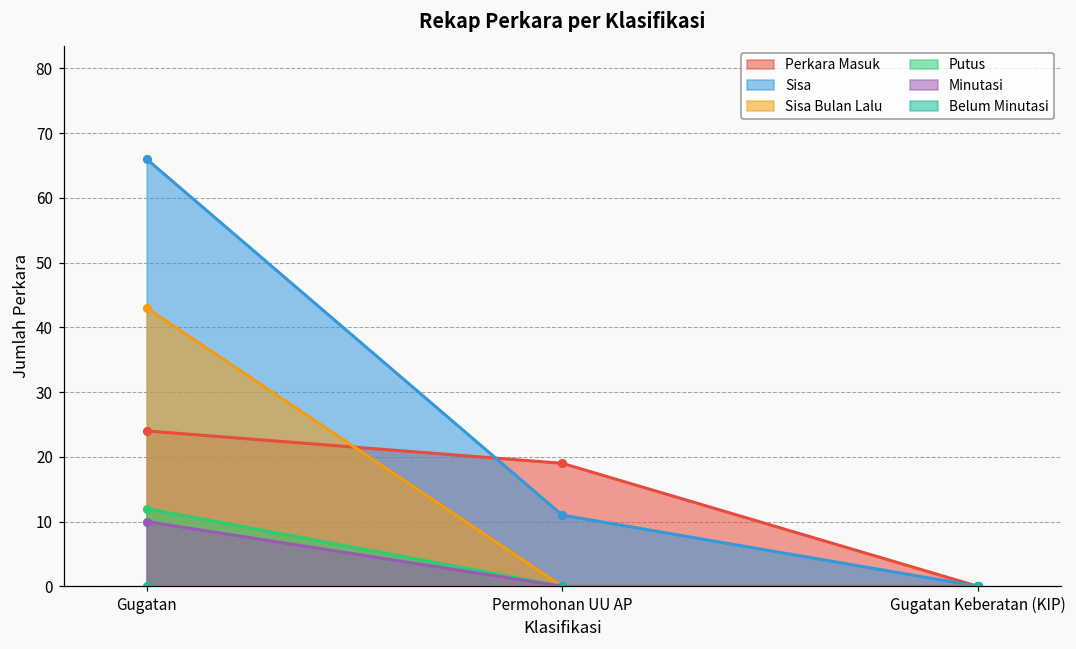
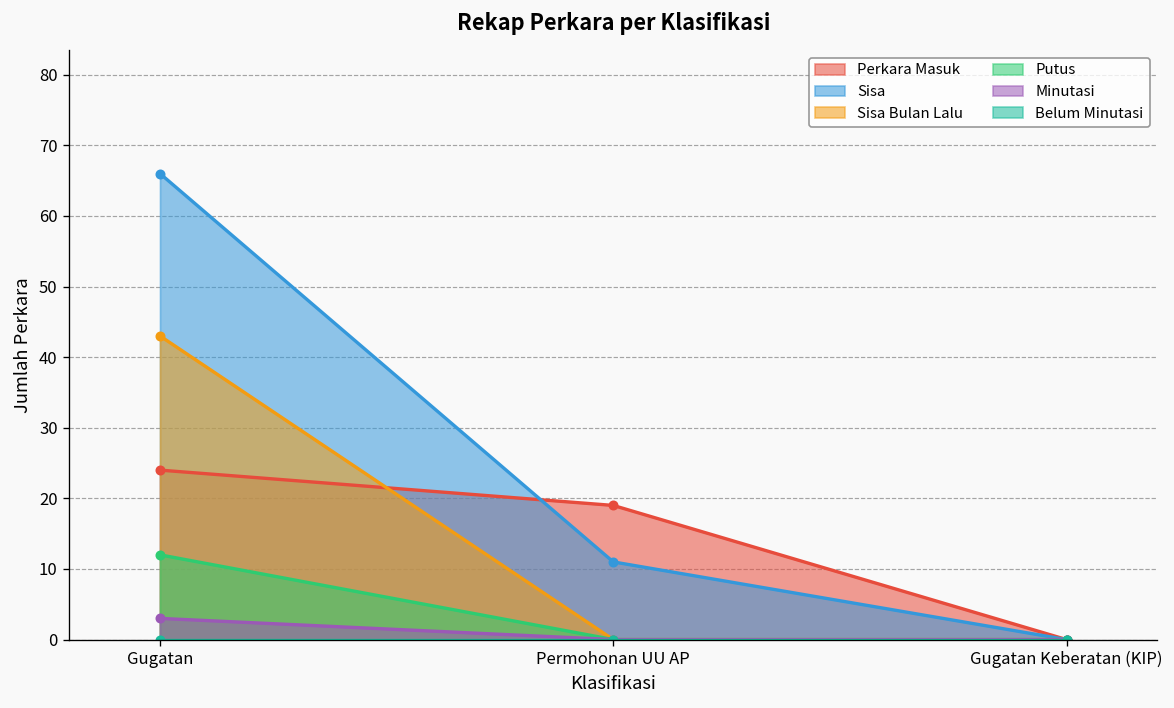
Minutasi, Gugatan: 10 -> 3
